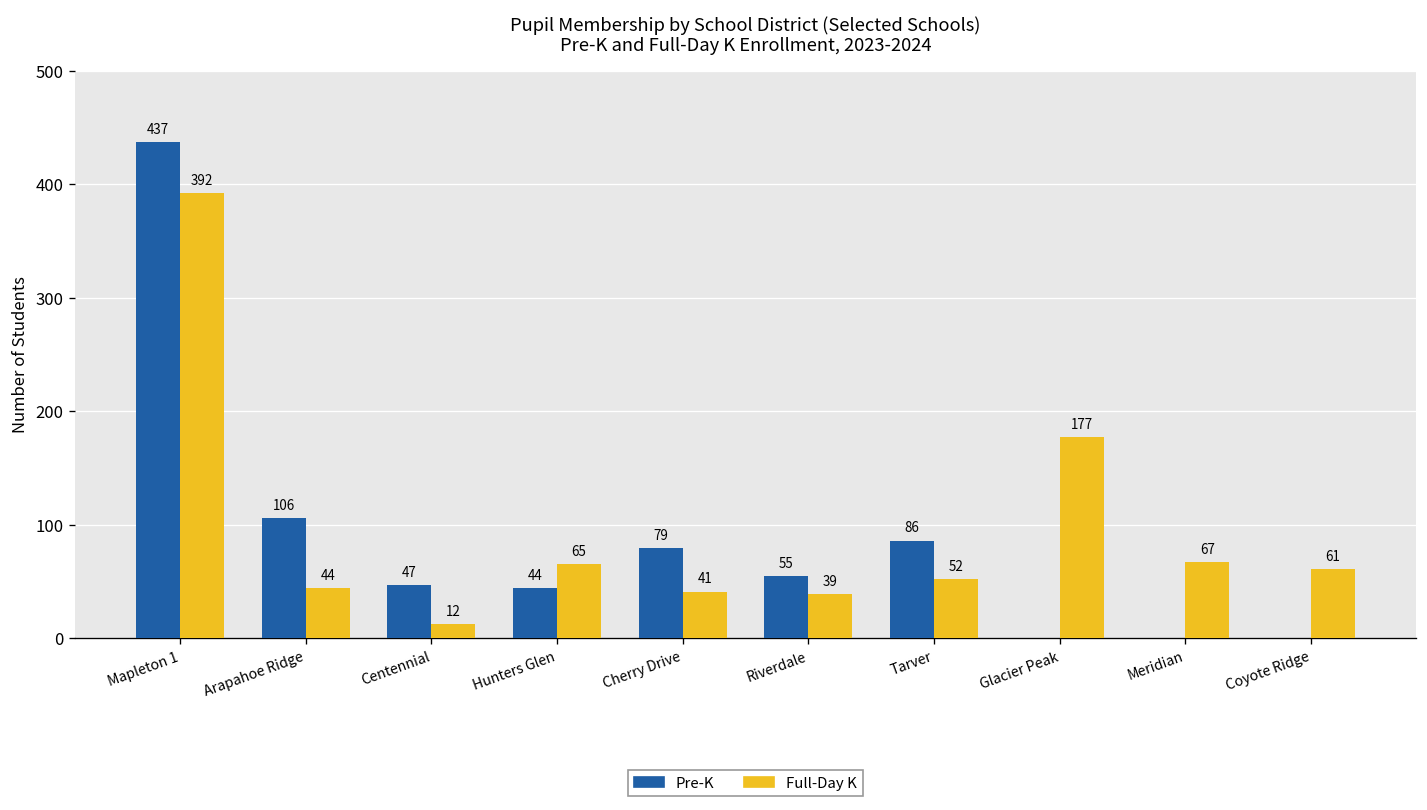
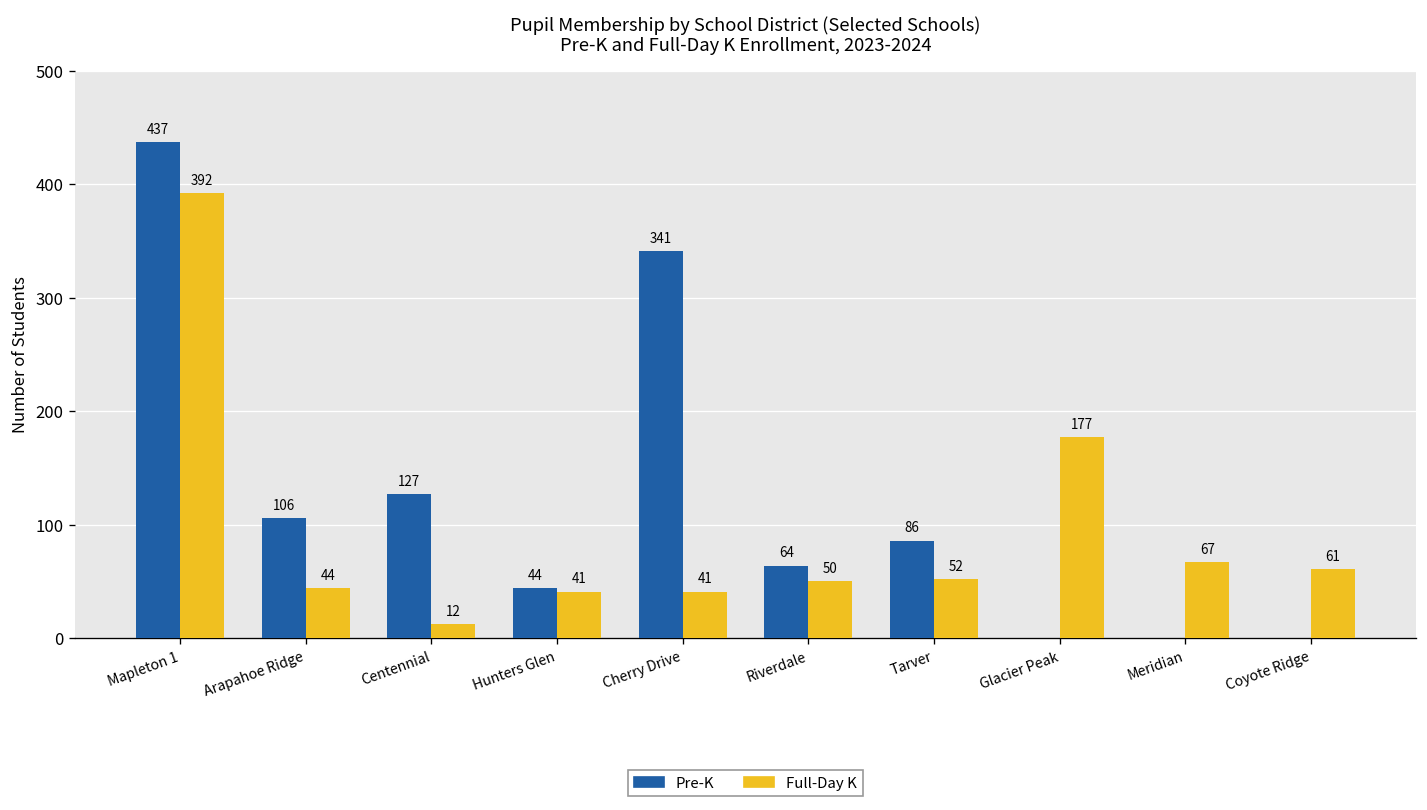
Pre-K, Centennial: 47 -> 127
Full-Day K, Hunters Glen: 65 -> 41
Pre-K, Cherry Drive: 79 -> 341
Pre-K, Riverdale: 55 -> 64
Full-Day K, Riverdale: 39 -> 50
